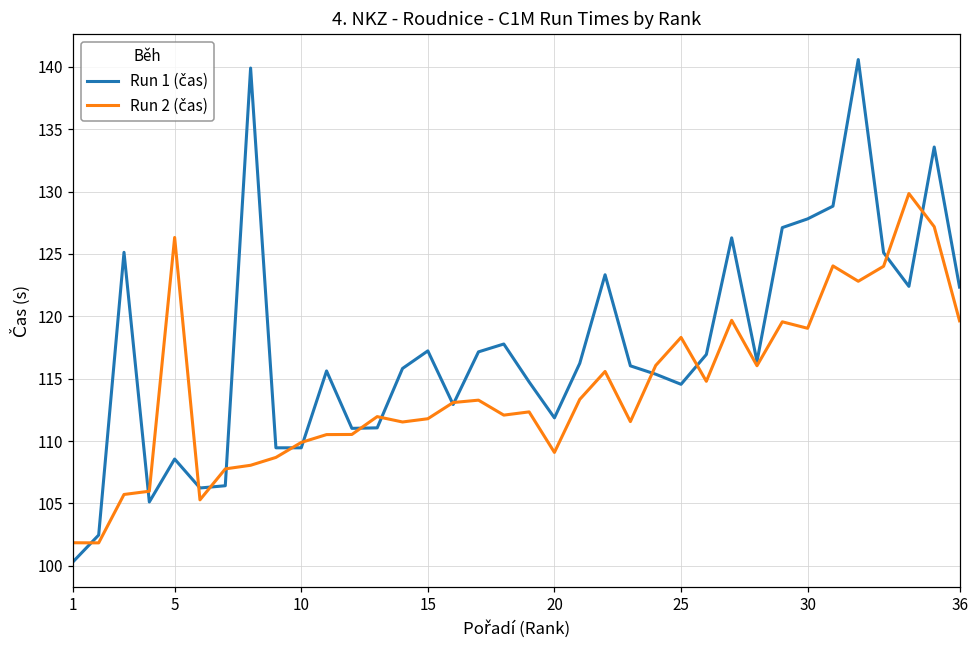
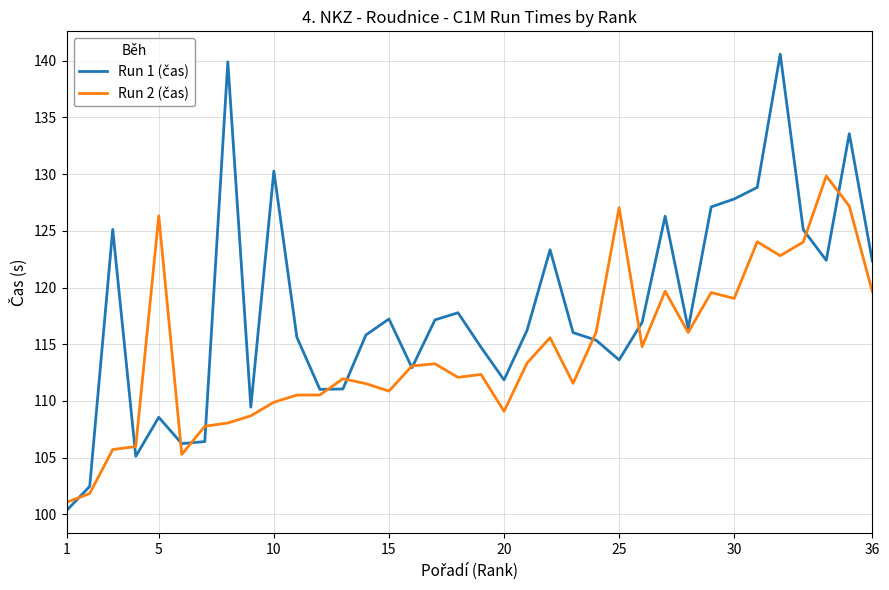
Run 2 (čas), 1: 101.9 -> 101.1
Run 1 (čas), 10: 109.5 -> 130.3
Run 2 (čas), 15: 111.8 -> 110.9
Run 1 (čas), 25: 114.6 -> 113.6
Run 2 (čas), 25: 118.3 -> 127.1
